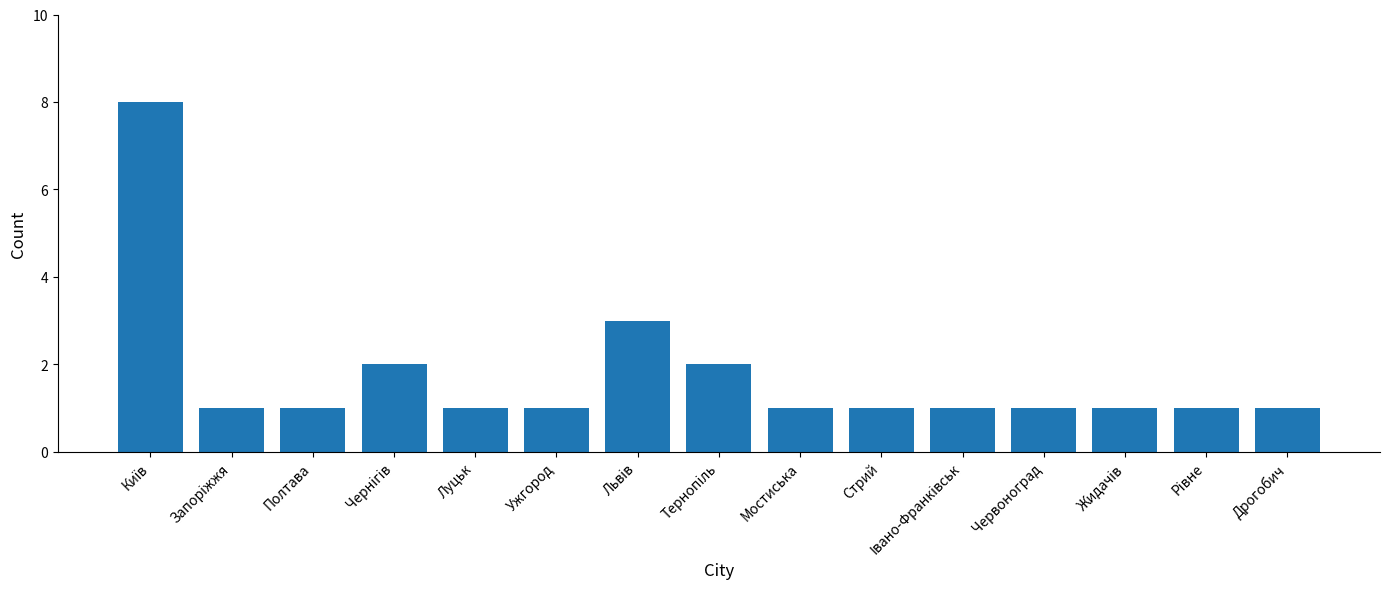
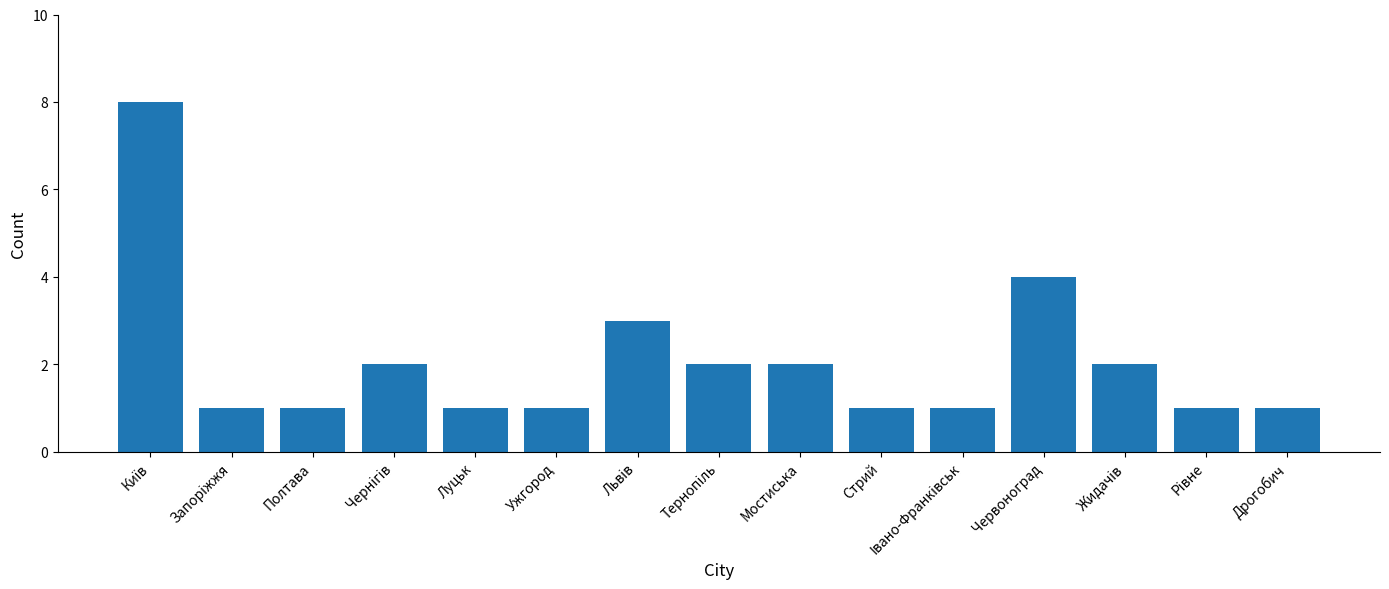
Мостиська: 1 -> 2
Червоноград: 1 -> 4
Жидачів: 1 -> 2
